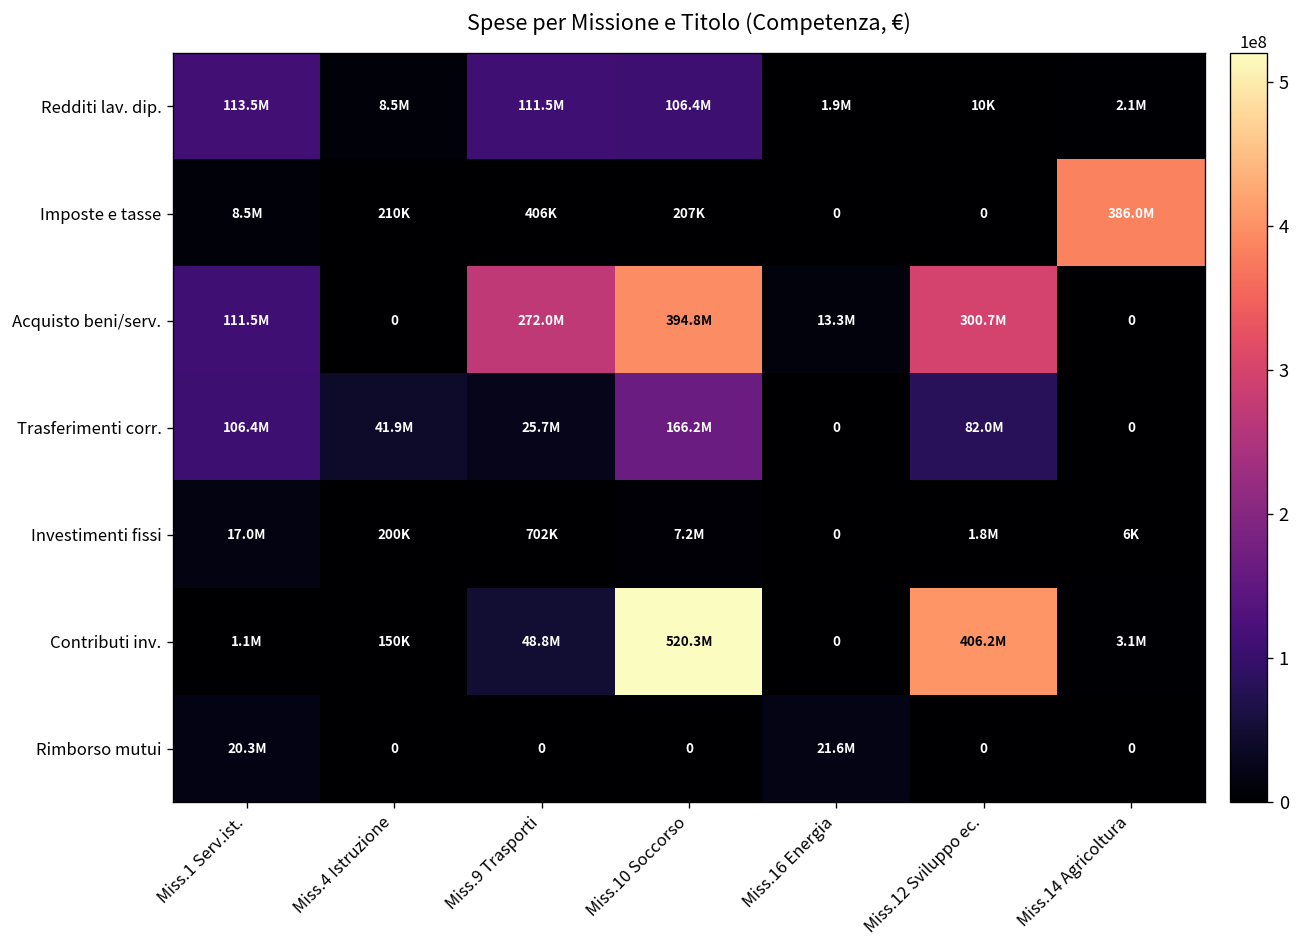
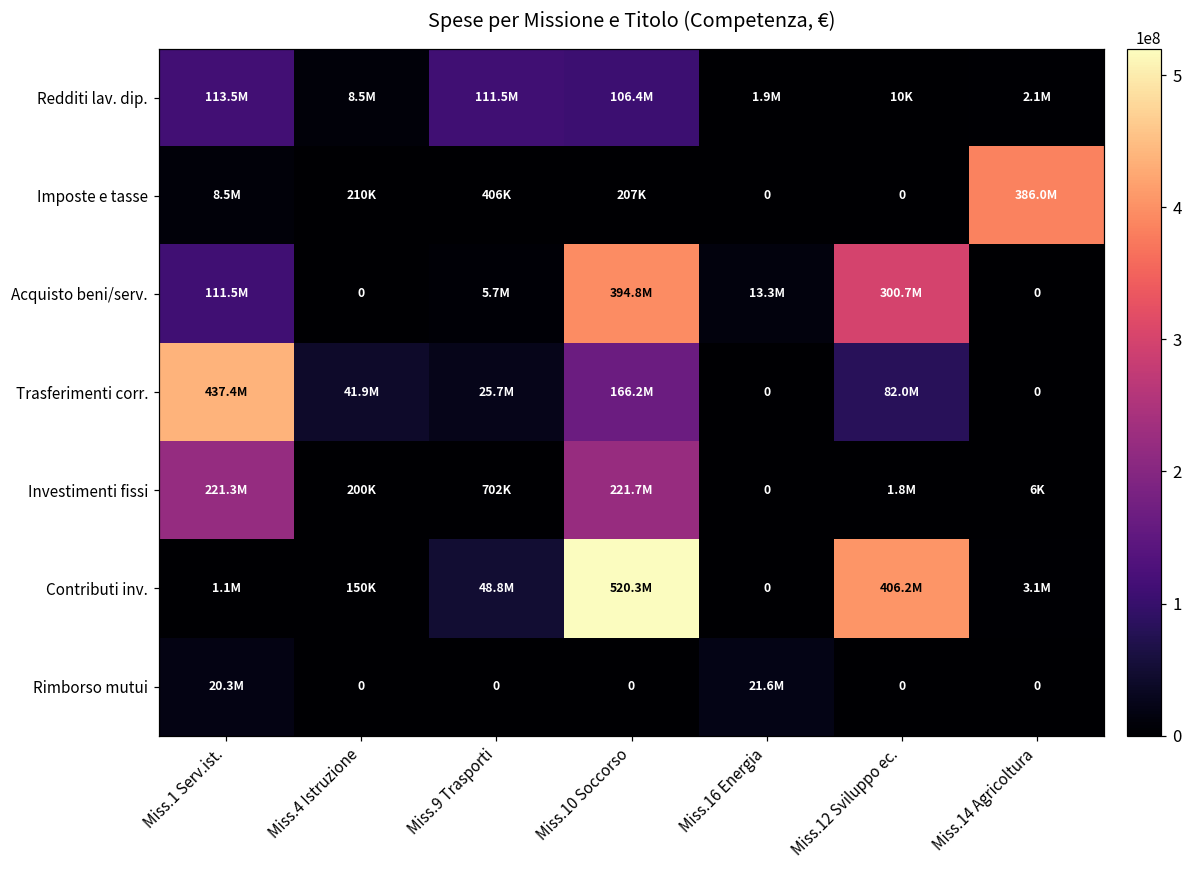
Acquisto beni/serv., Miss.9 Trasporti: 272.0M -> 5.7M
Trasferimenti corr., Miss.1 Serv.ist.: 106.4M -> 437.4M
Investimenti fissi, Miss.1 Serv.ist.: 17.0M -> 221.3M
Investimenti fissi, Miss.10 Soccorso: 7.2M -> 221.7M
